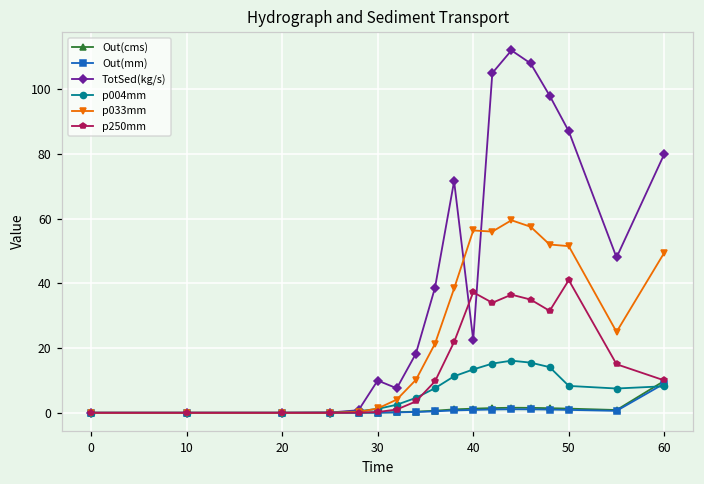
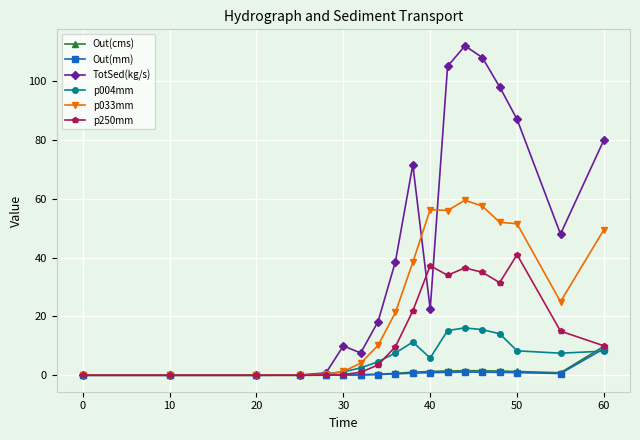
p004mm, 40: 13 -> 6
